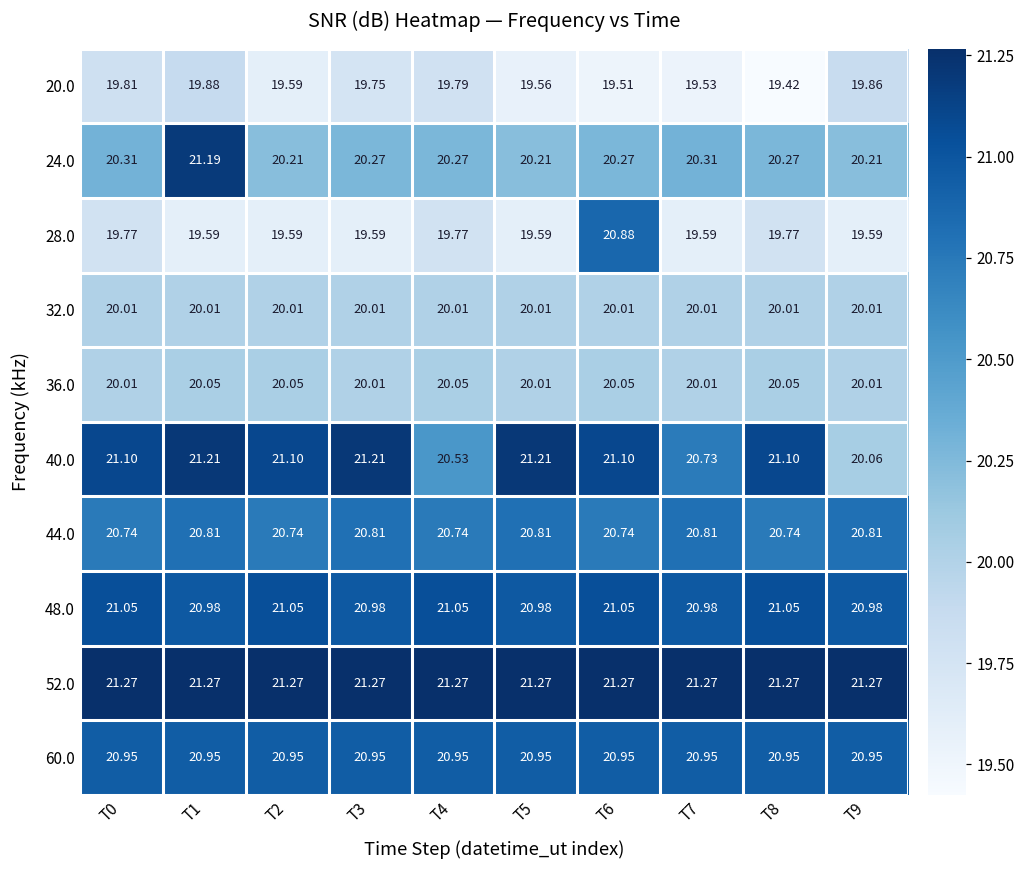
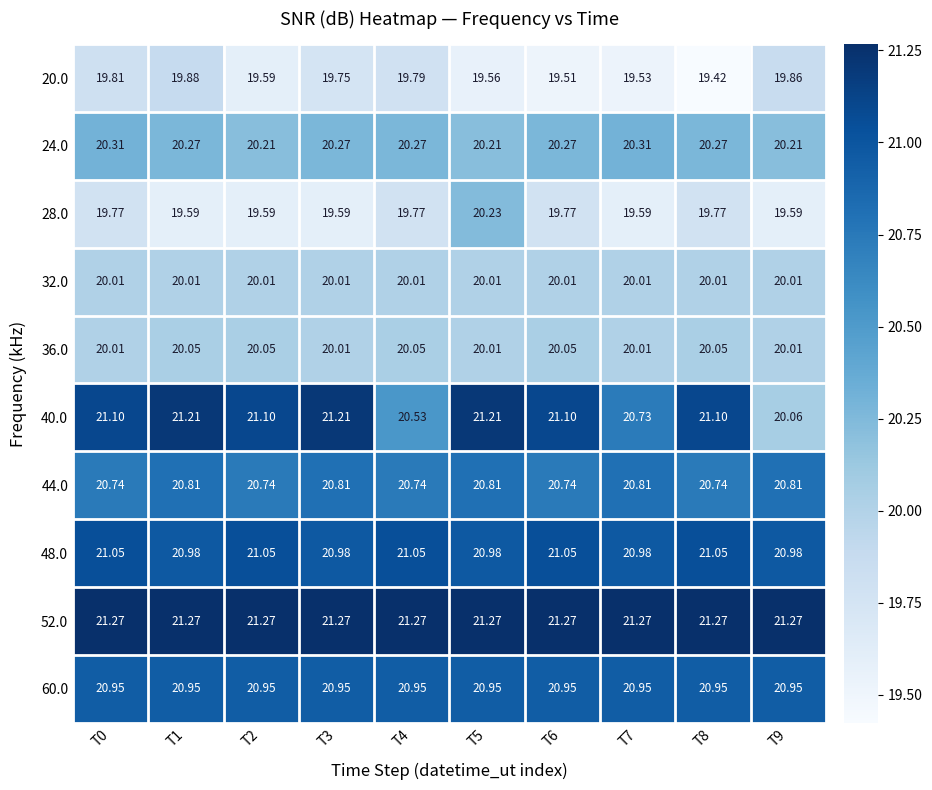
24.0, T1: 21.19 -> 20.27
28.0, T5: 19.59 -> 20.23
28.0, T6: 20.88 -> 19.77
